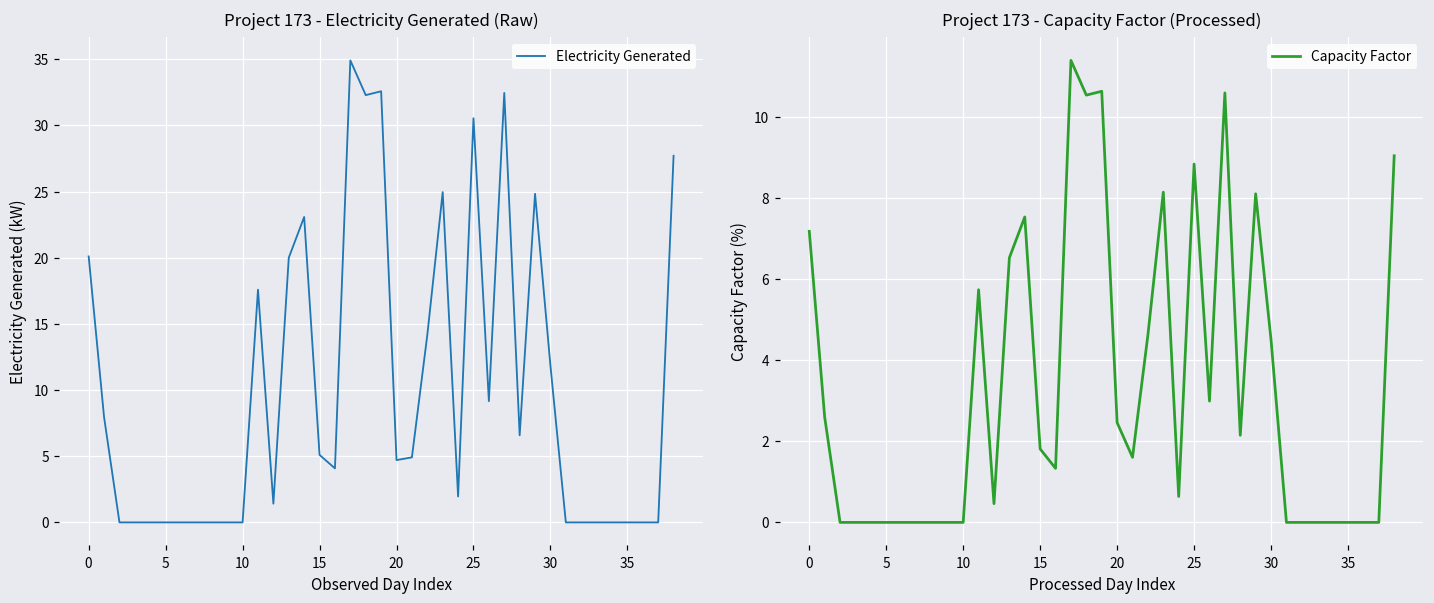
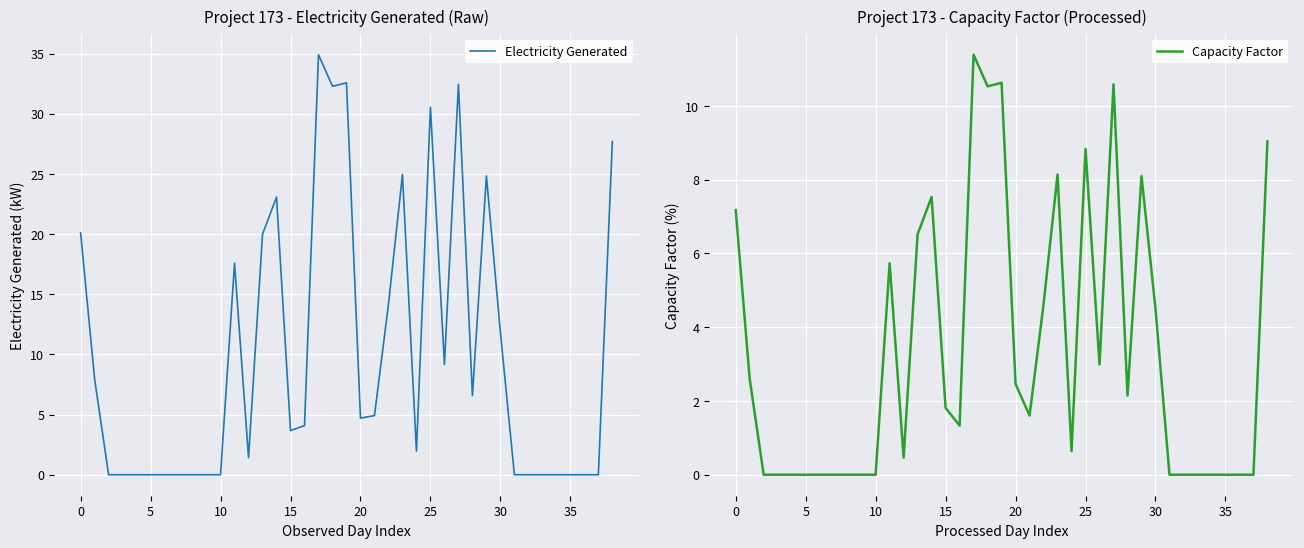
Project 173 - Electricity Generated (Raw), 15: 5.1 -> 3.7
